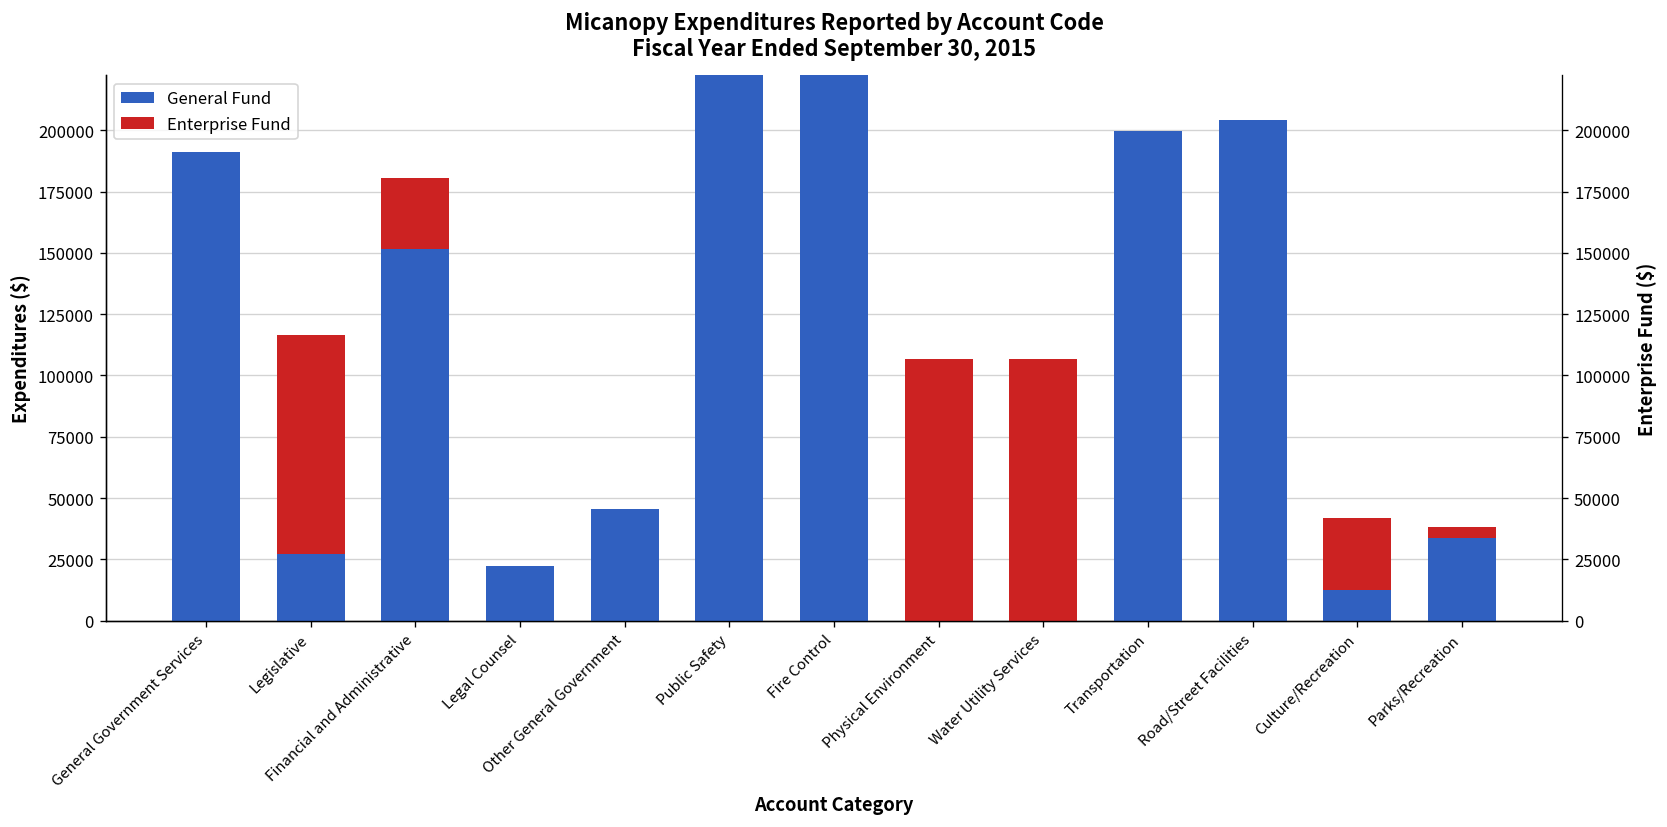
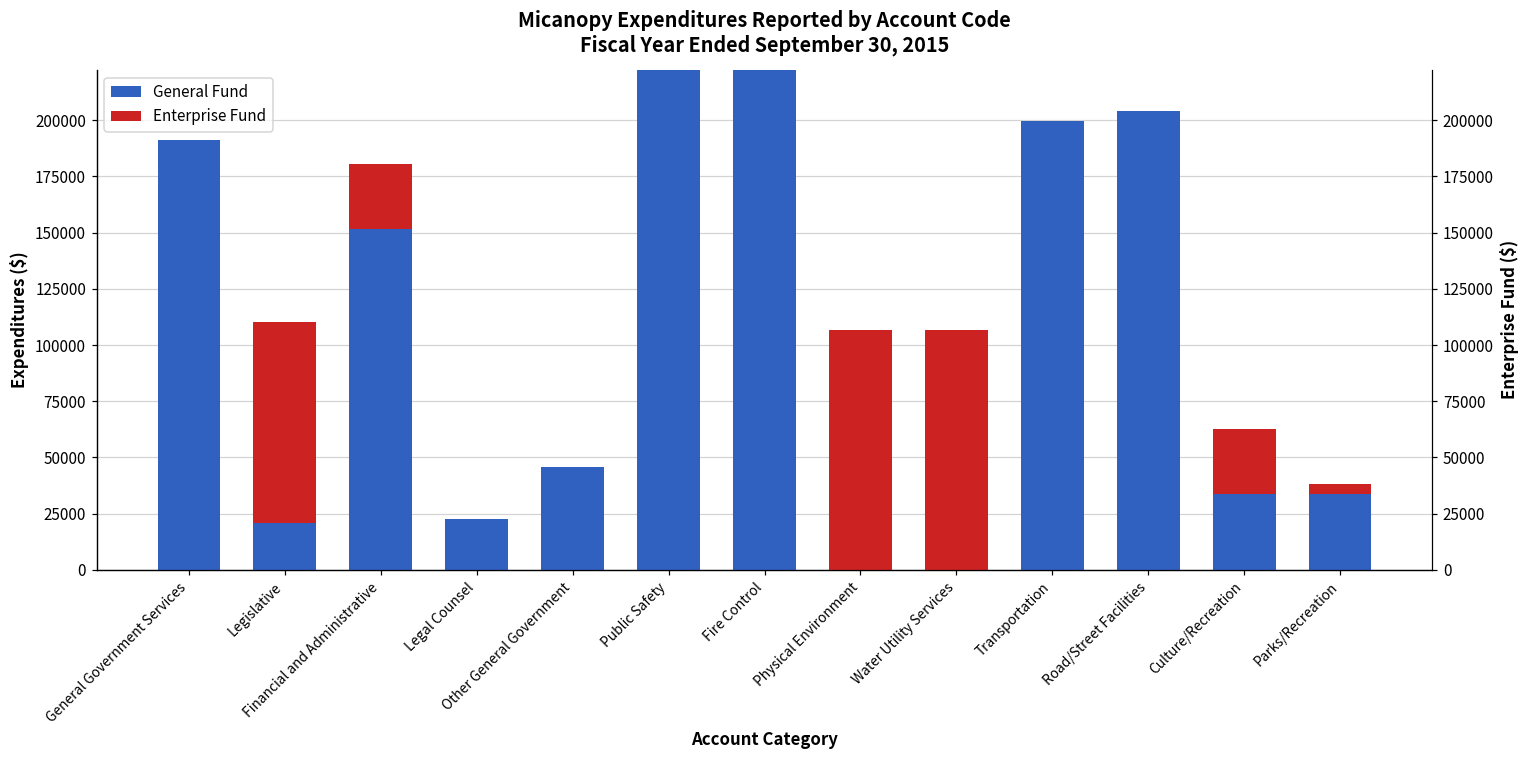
General Fund, Legislative: 27000 -> 21000
General Fund, Culture/Recreation: 13000 -> 34000
